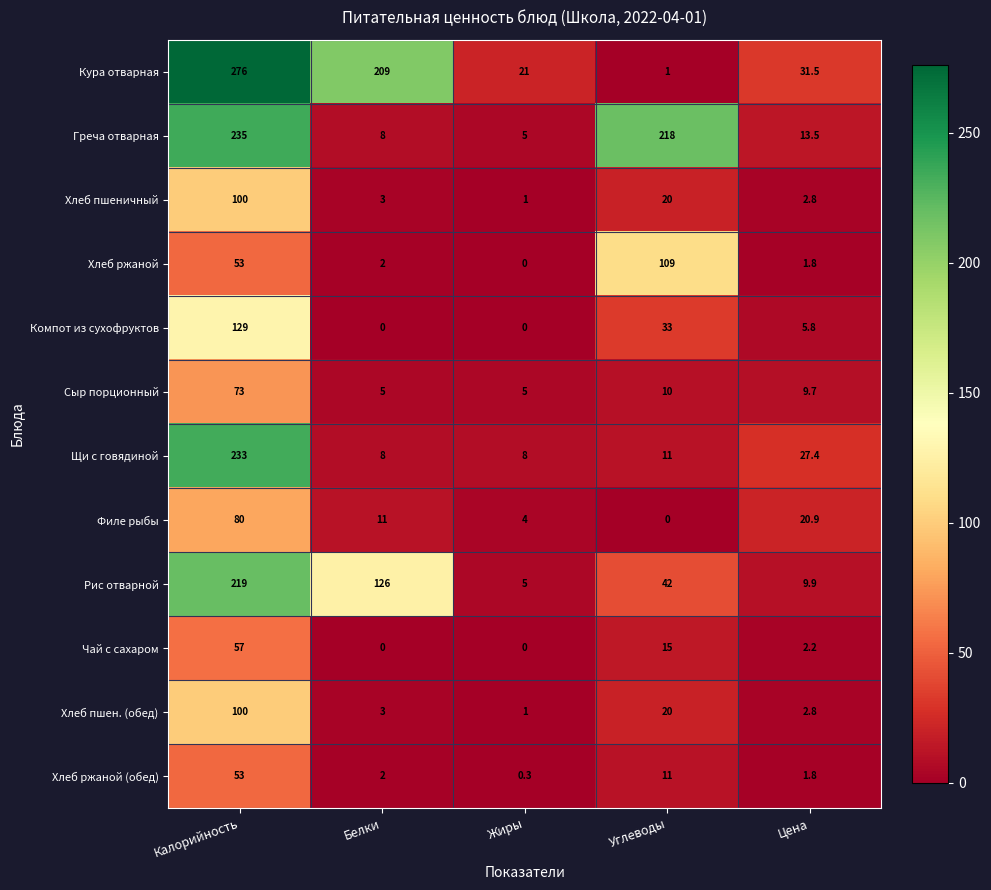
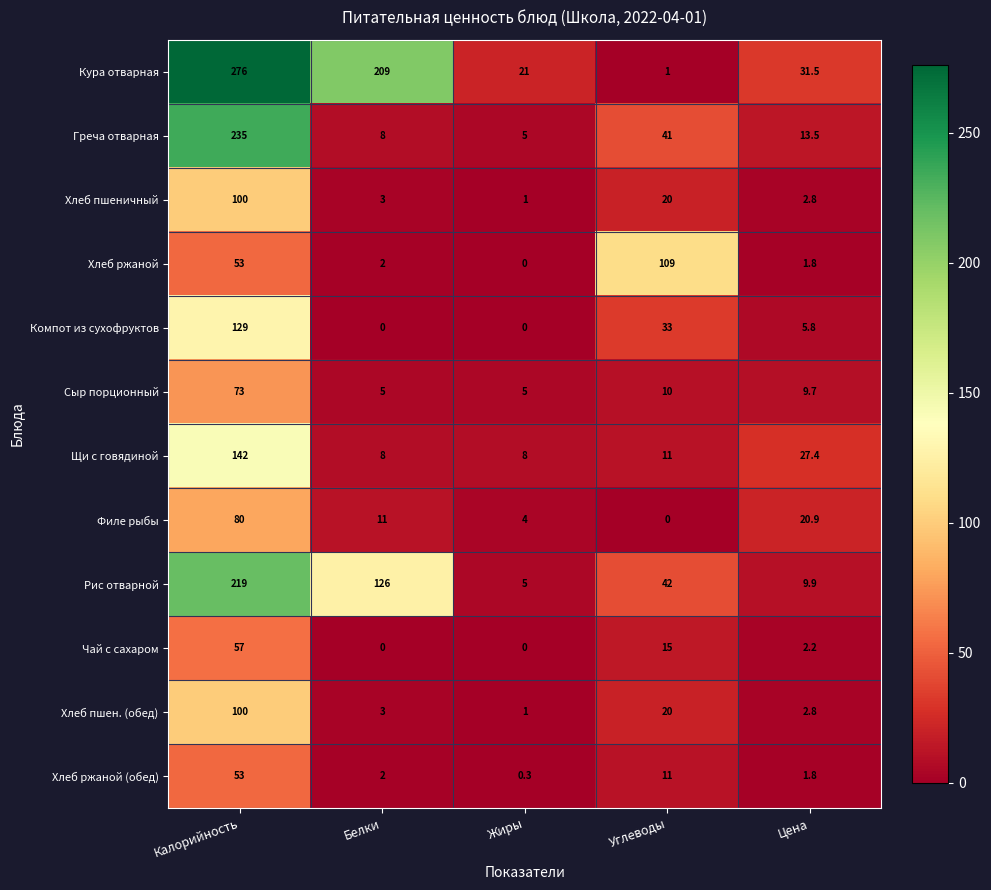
Греча отварная, Углеводы: 218 -> 41
Щи с говядиной, Калорийность: 233 -> 142
